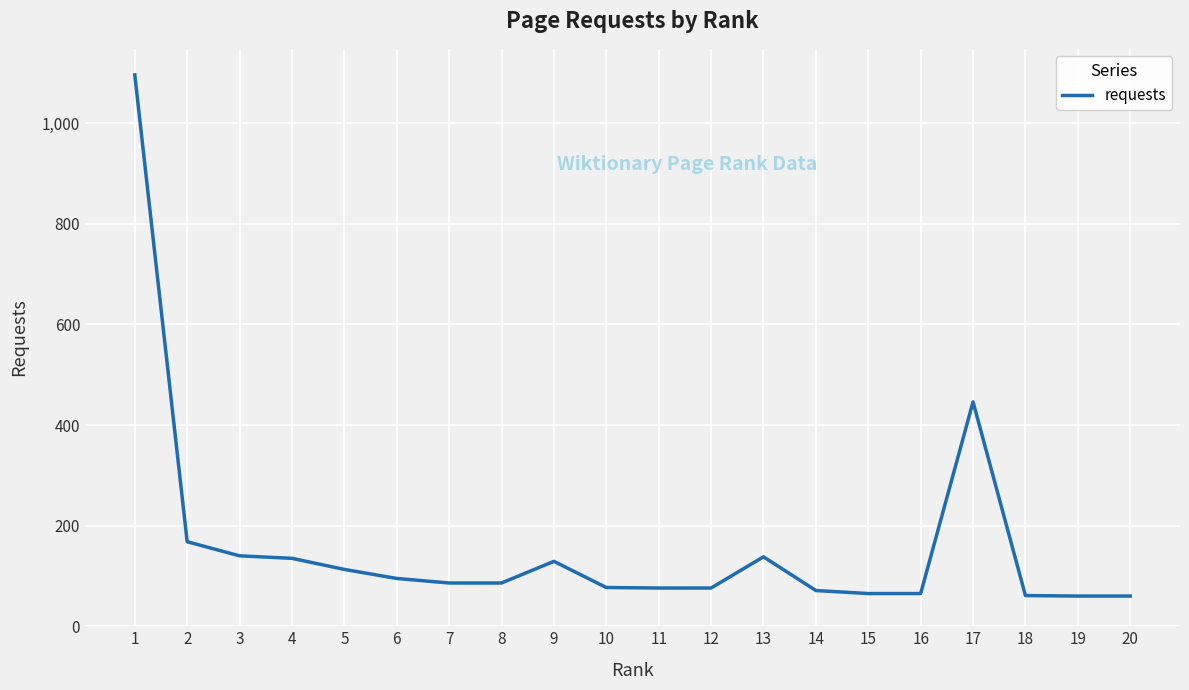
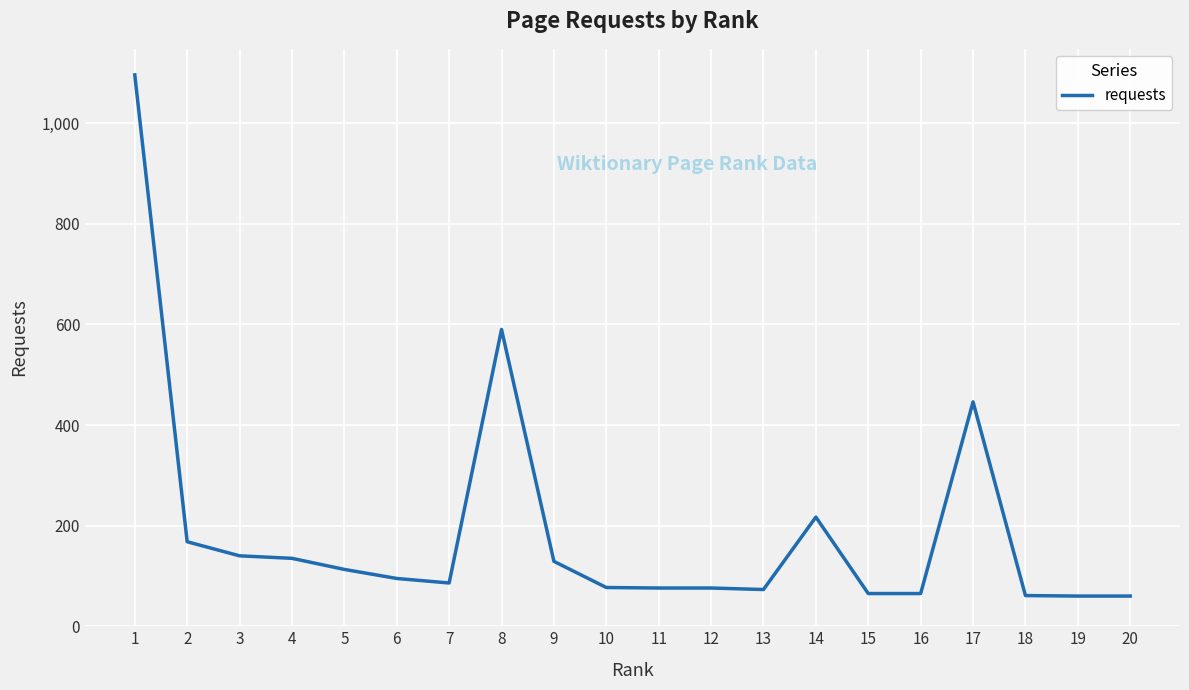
8: 90 -> 590
13: 140 -> 70
14: 70 -> 220
